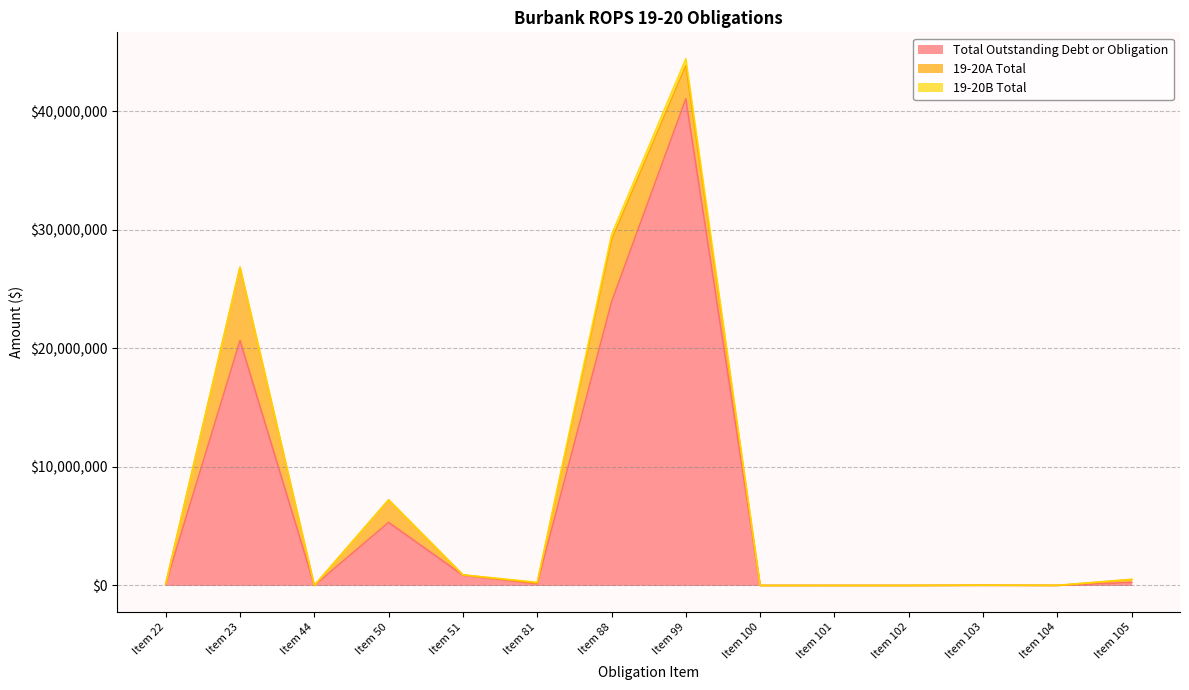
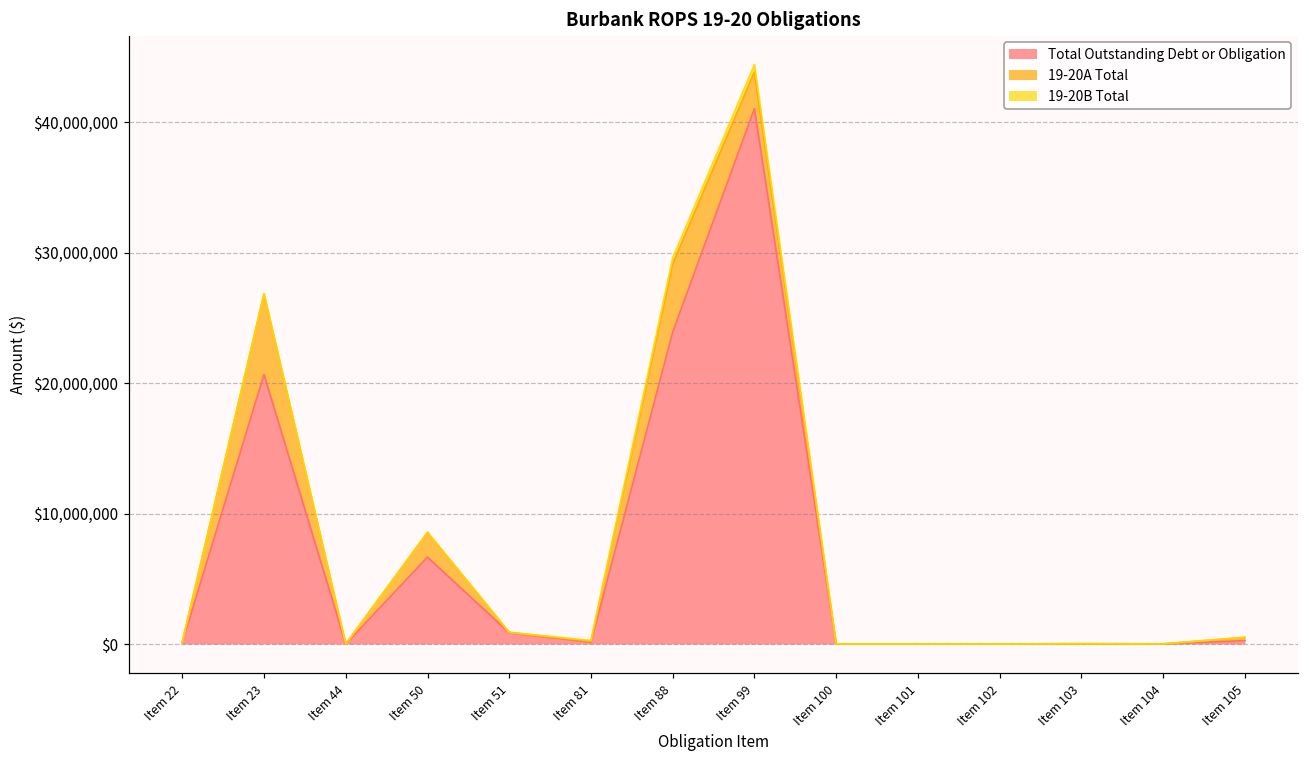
Total Outstanding Debt or Obligation, Item 50: $5,300,000 -> $6,700,000
